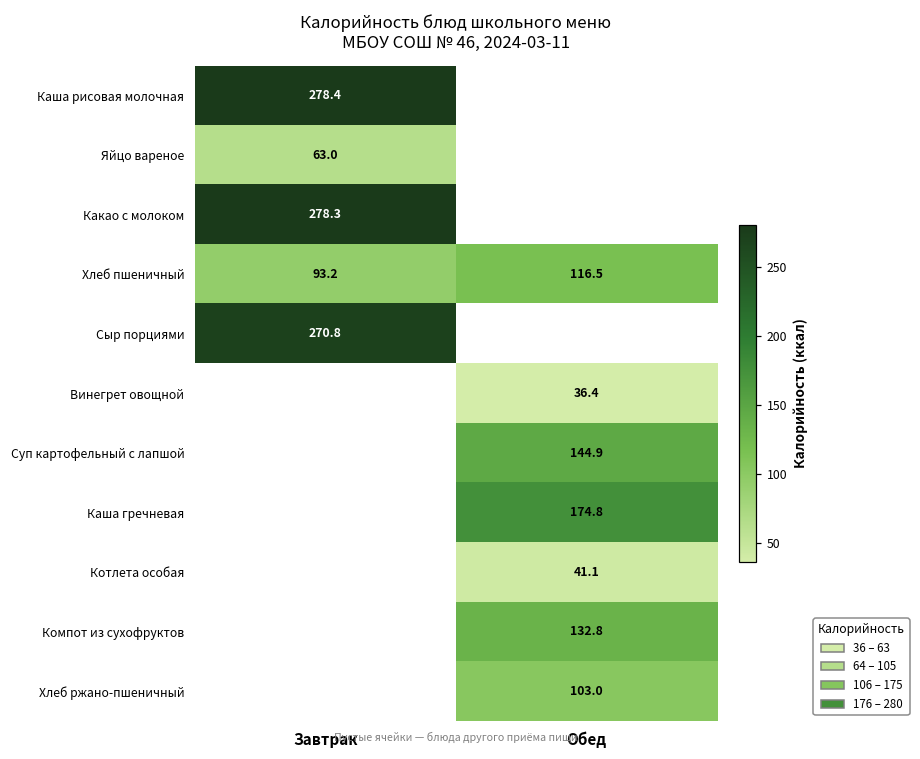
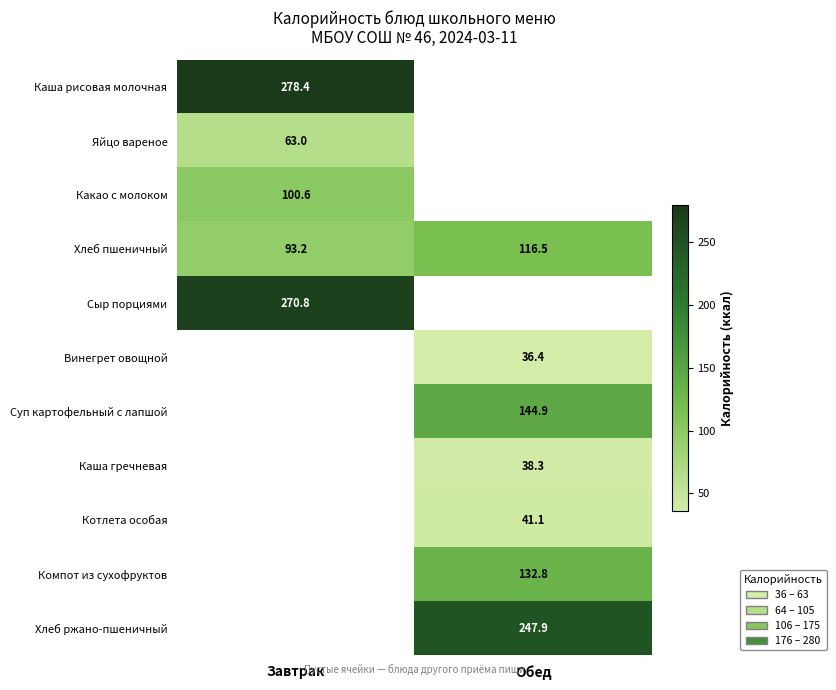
Какао с молоком, Завтрак: 278.3 -> 100.6
Каша гречневая, Обед: 174.8 -> 38.3
Хлеб ржано-пшеничный, Обед: 103.0 -> 247.9
